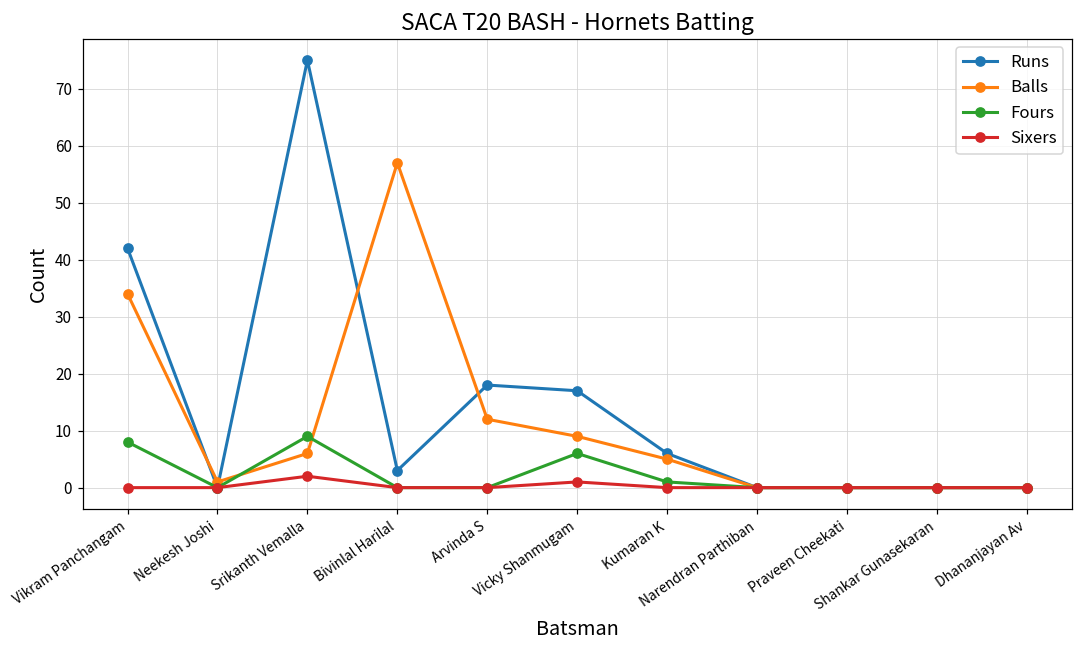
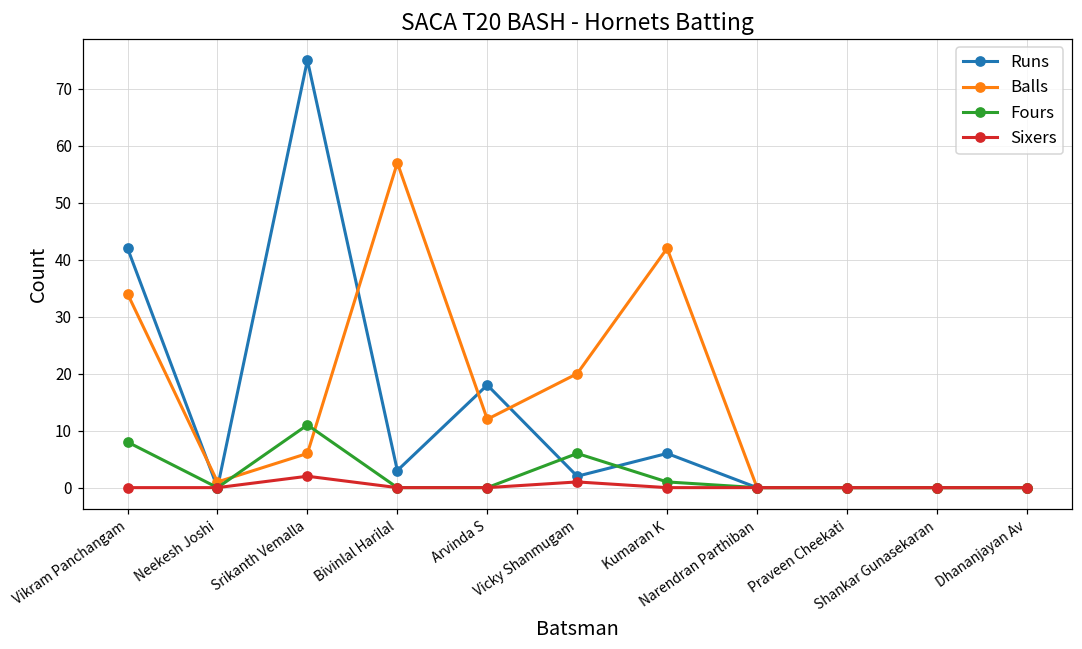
Fours, Srikanth Vemalla: 9 -> 11
Runs, Vicky Shanmugam: 17 -> 2
Balls, Vicky Shanmugam: 9 -> 20
Balls, Kumaran K: 5 -> 42
